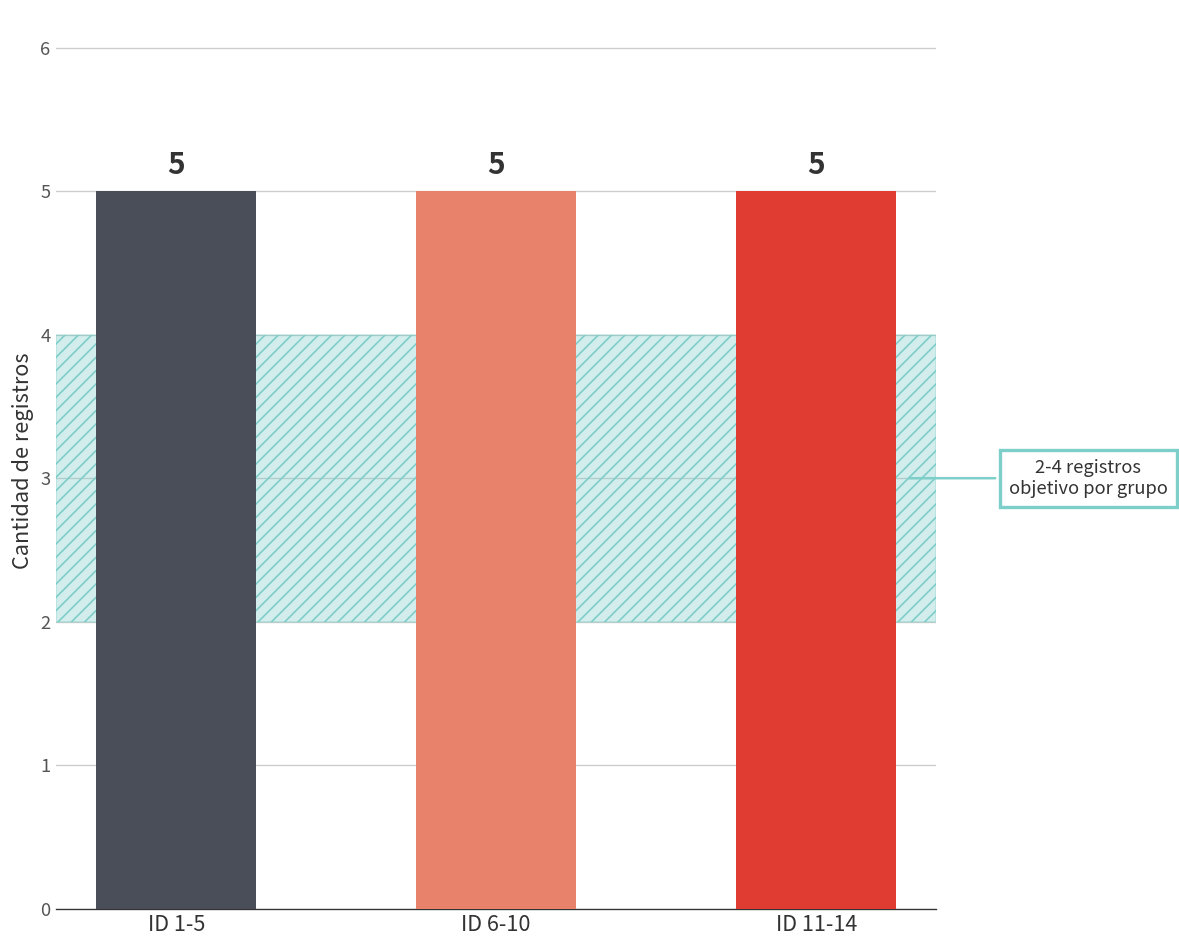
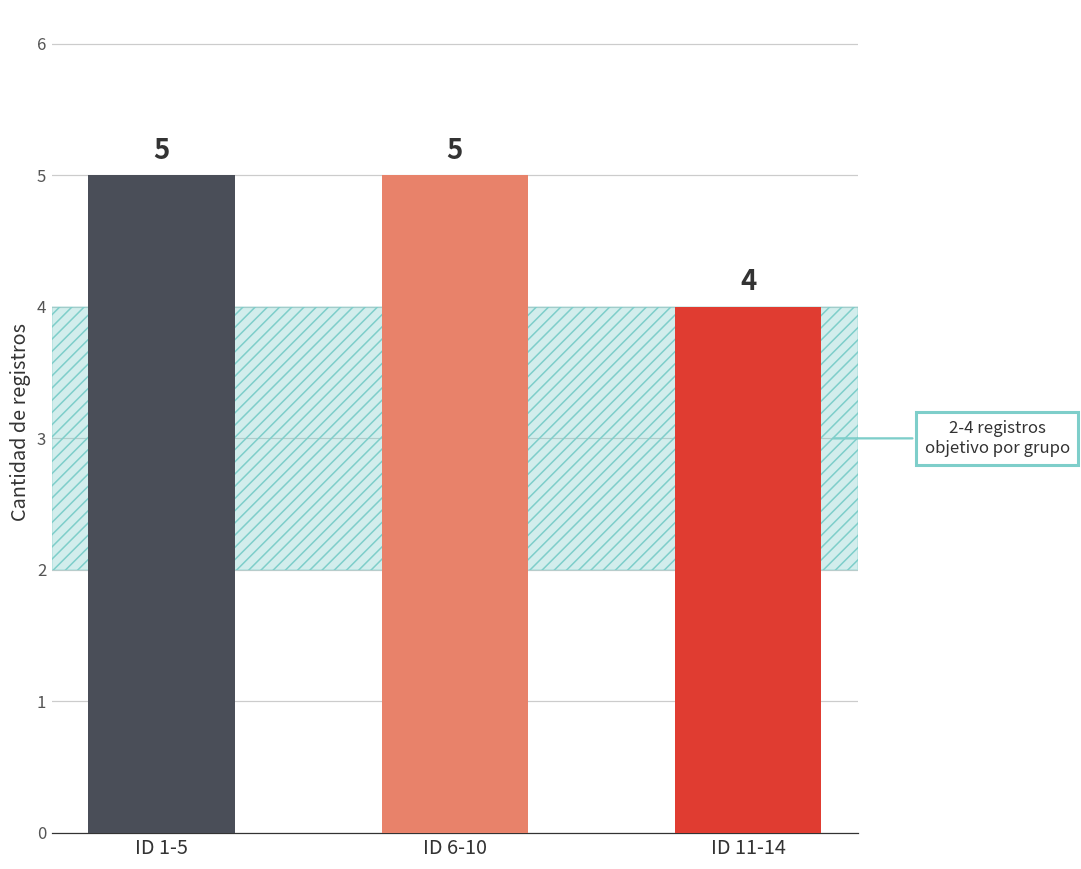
ID 11-14: 5 -> 4
